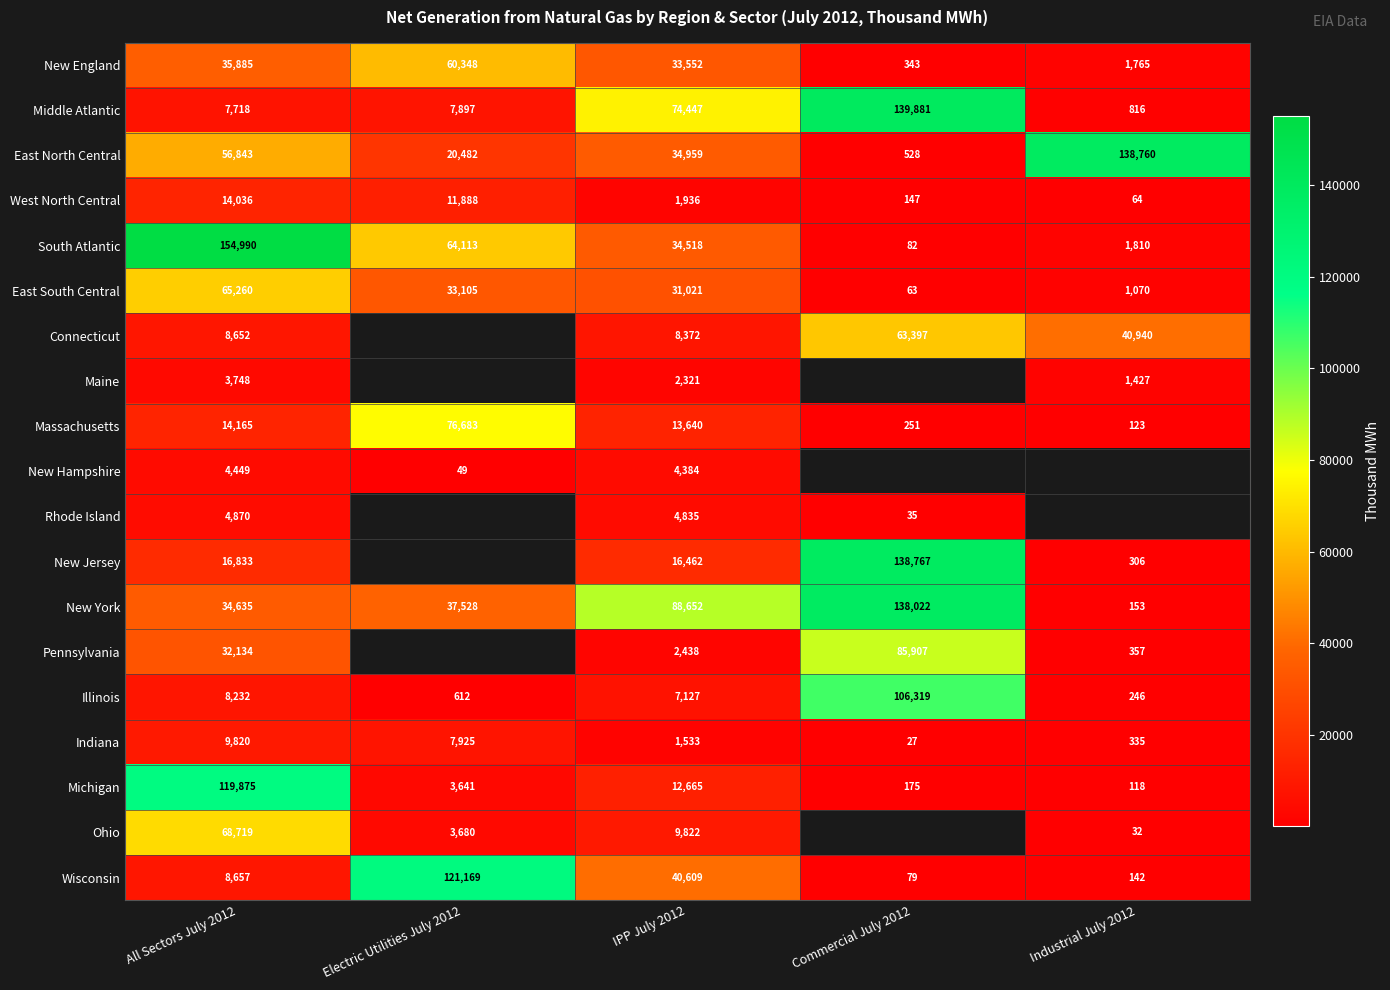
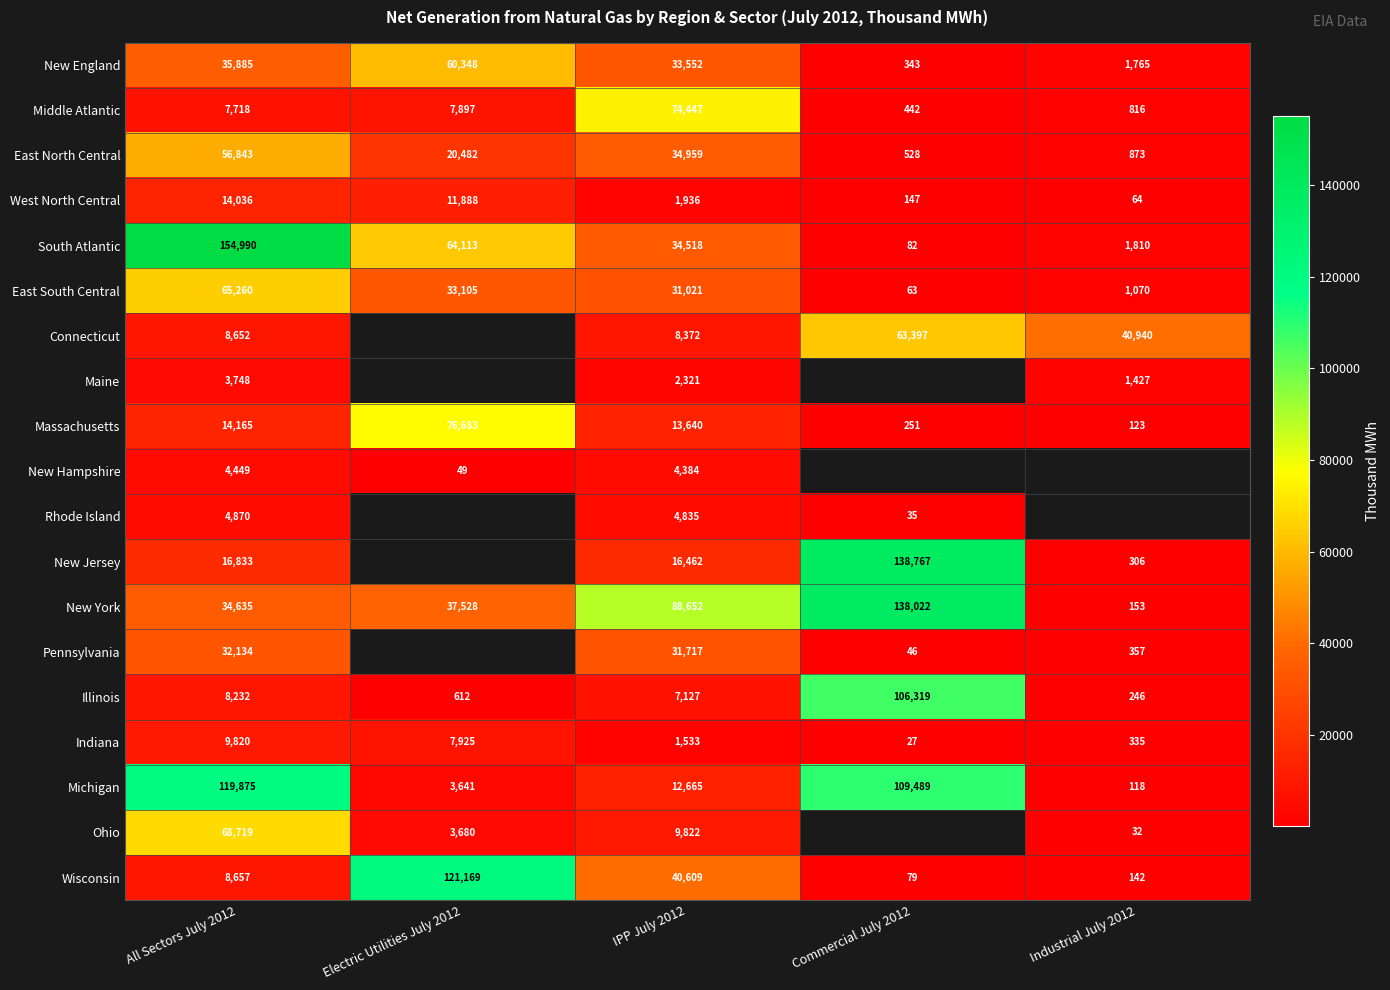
Middle Atlantic, Commercial July 2012: 139,881 -> 442
East North Central, Industrial July 2012: 138,760 -> 873
Pennsylvania, IPP July 2012: 2,438 -> 31,717
Pennsylvania, Commercial July 2012: 85,907 -> 46
Michigan, Commercial July 2012: 175 -> 109,489
